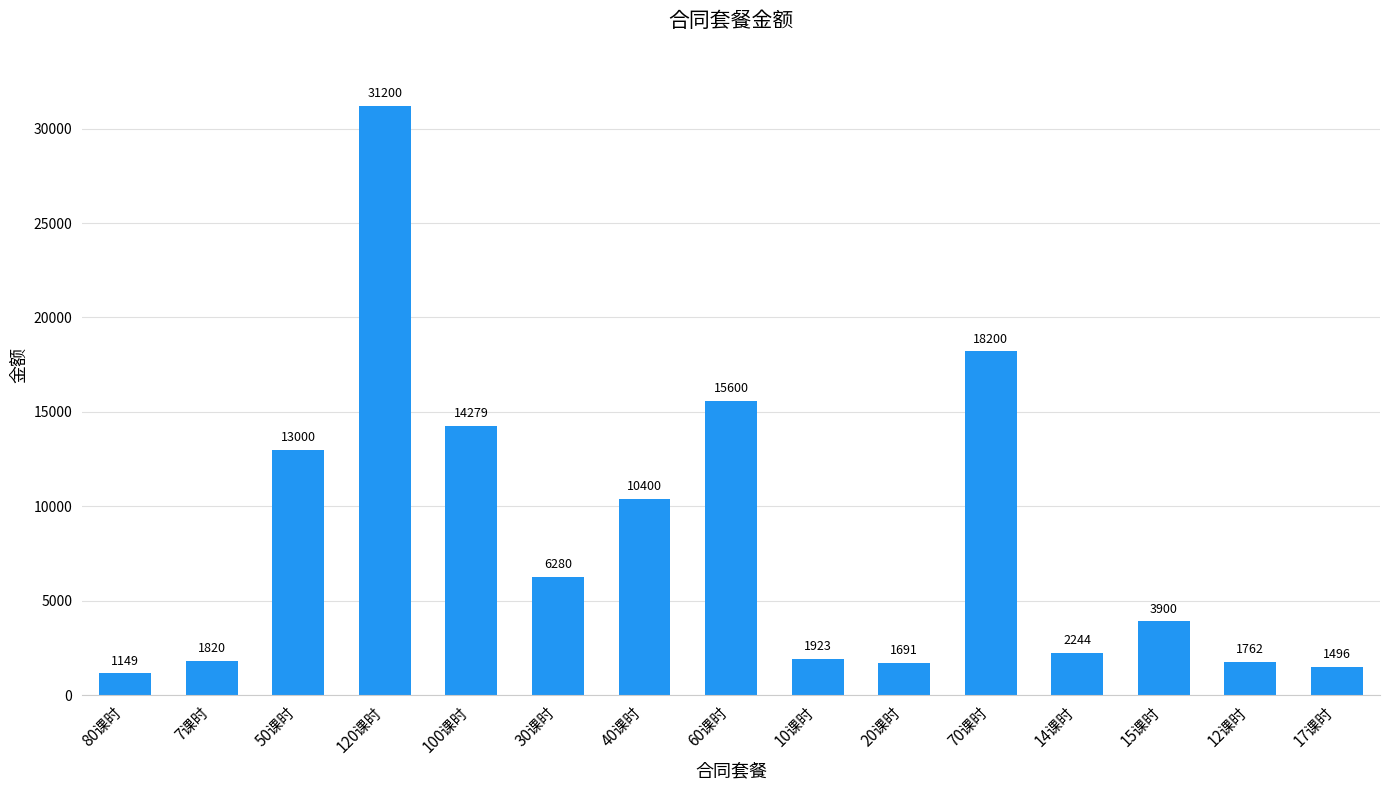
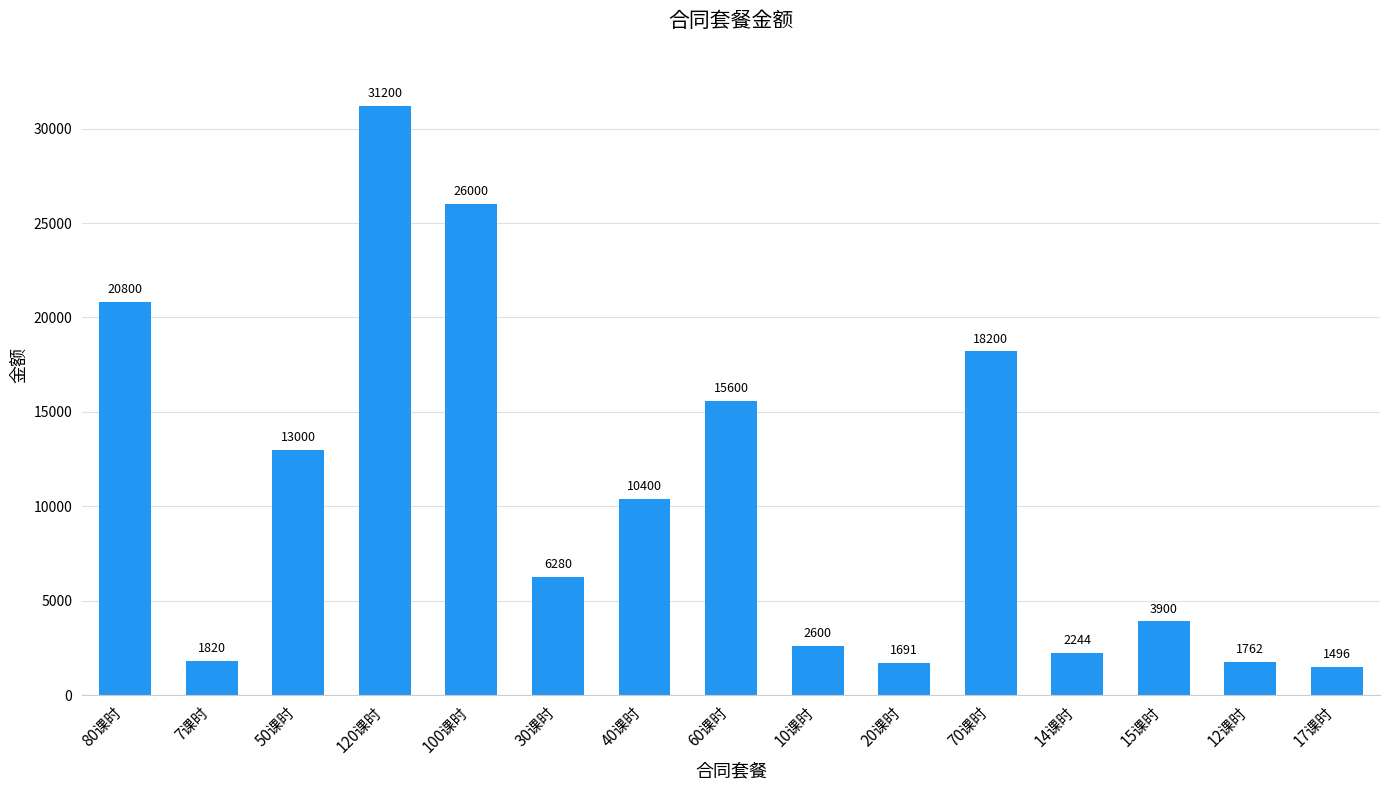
80课时: 1149 -> 20800
100课时: 14279 -> 26000
10课时: 1923 -> 2600
